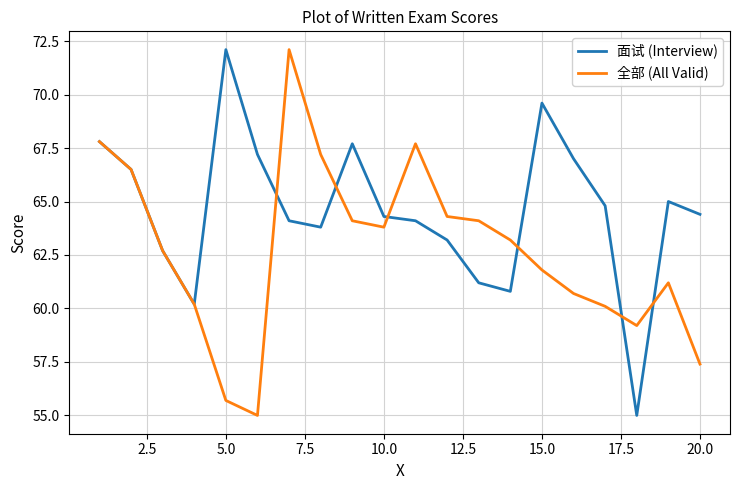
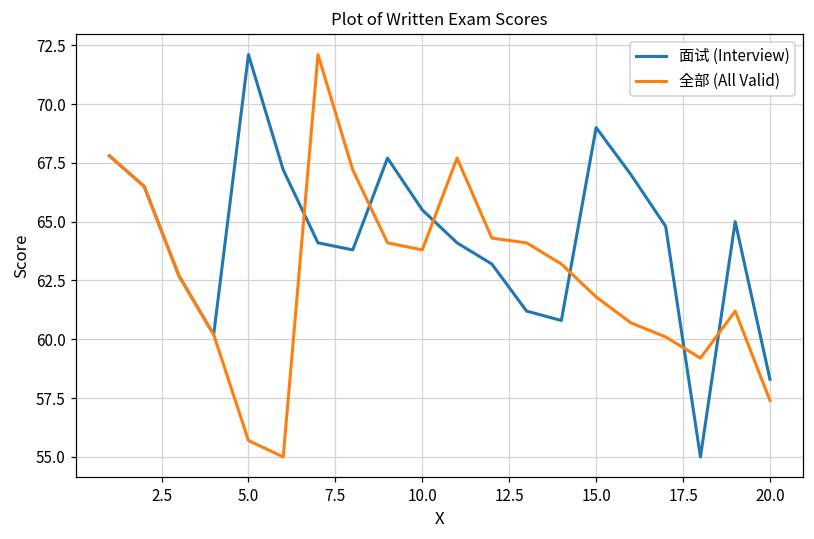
面试 (Interview), 10.0: 64.3 -> 65.5
面试 (Interview), 15.0: 69.6 -> 69.0
面试 (Interview), 20.0: 64.4 -> 58.3
